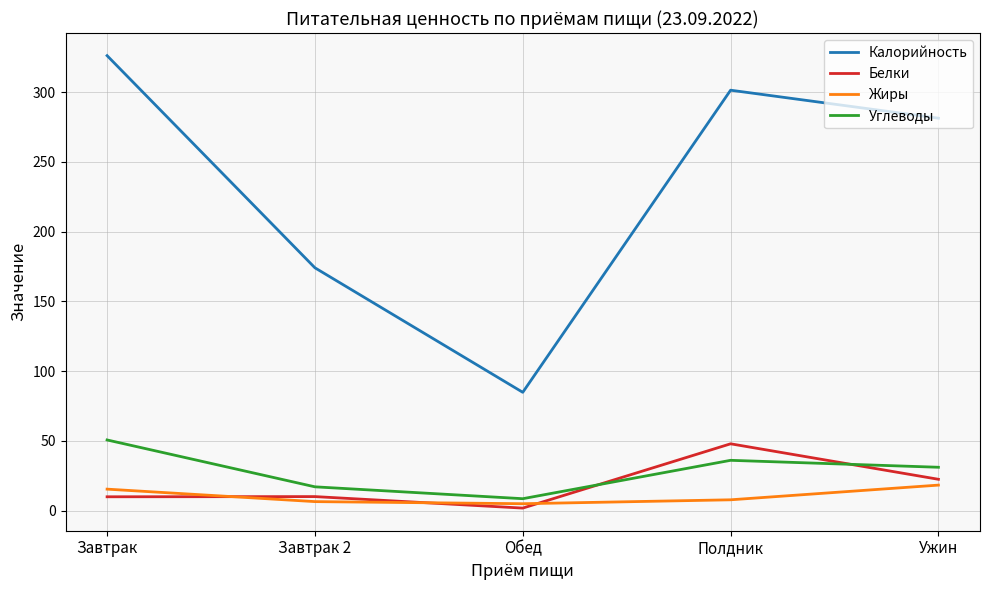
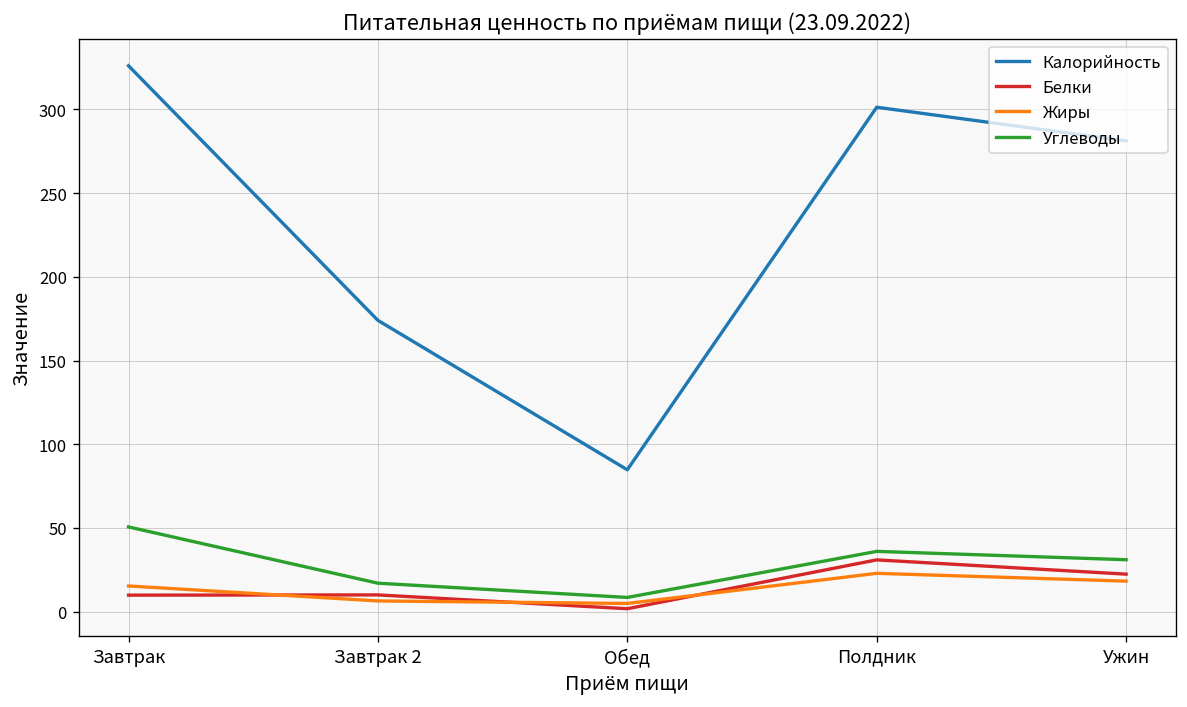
Белки, Полдник: 48 -> 31
Жиры, Полдник: 8 -> 23
